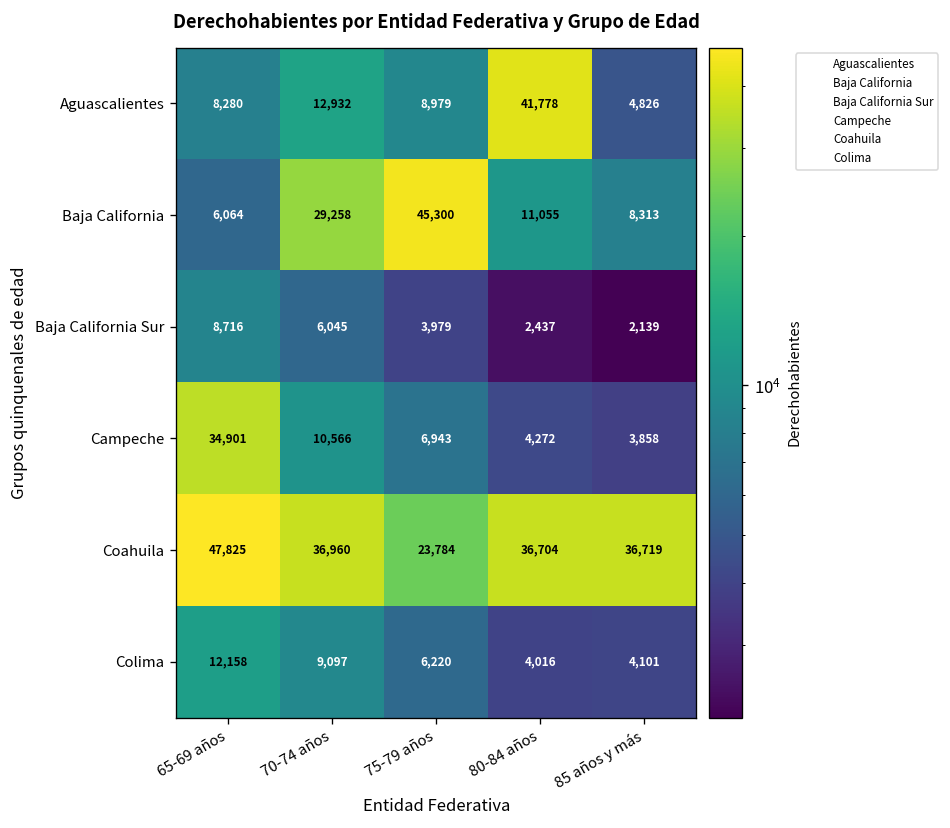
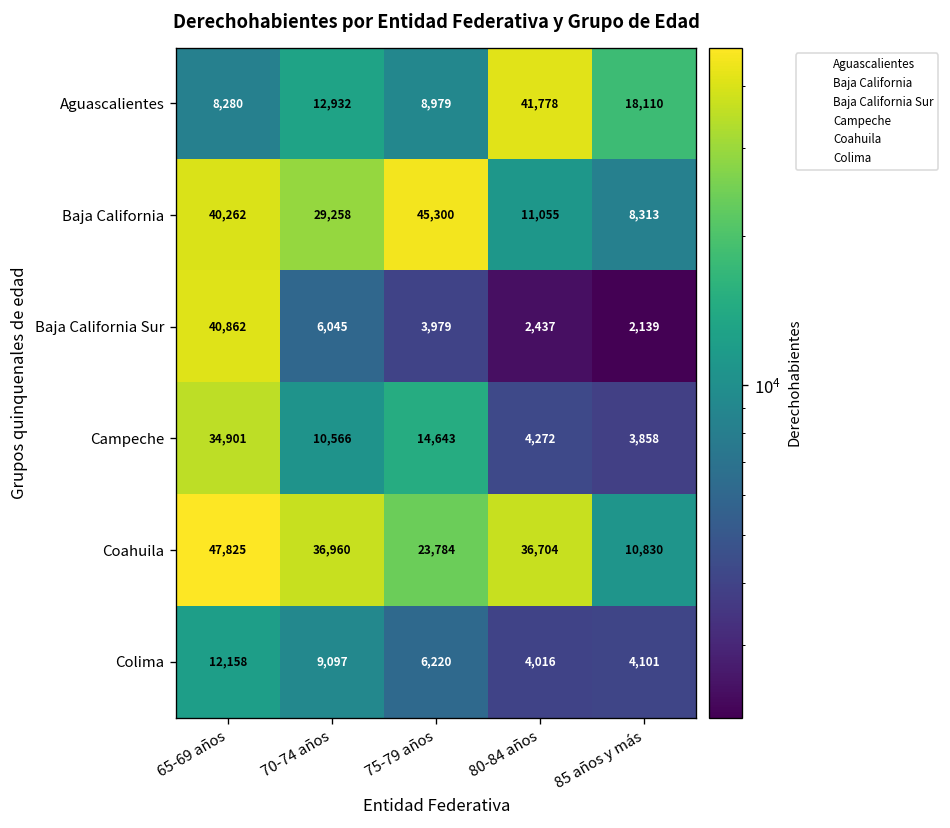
Aguascalientes, 85 años y más: 4,826 -> 18,110
Baja California, 65-69 años: 6,064 -> 40,262
Baja California Sur, 65-69 años: 8,716 -> 40,862
Campeche, 75-79 años: 6,943 -> 14,643
Coahuila, 85 años y más: 36,719 -> 10,830
